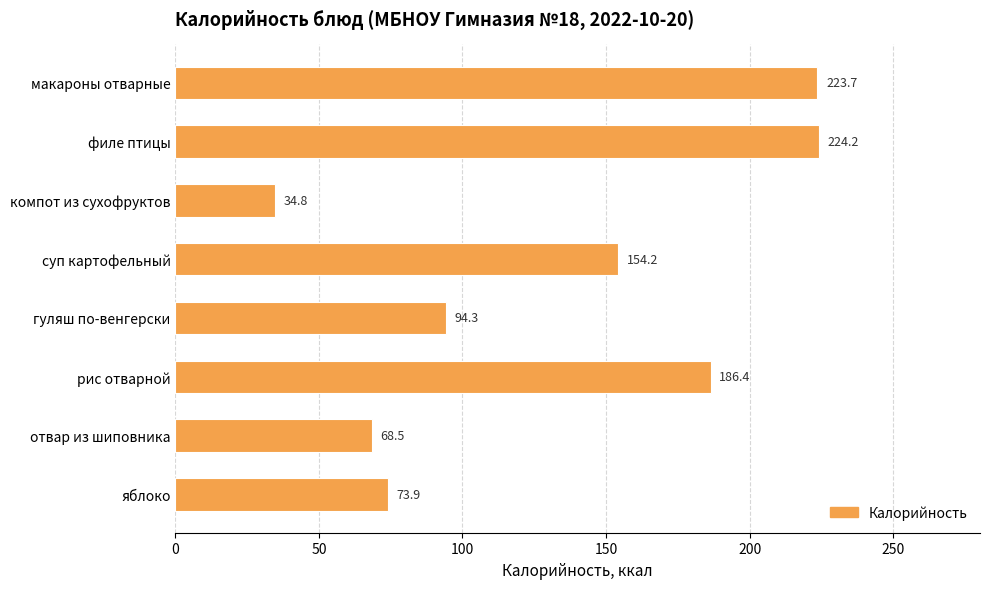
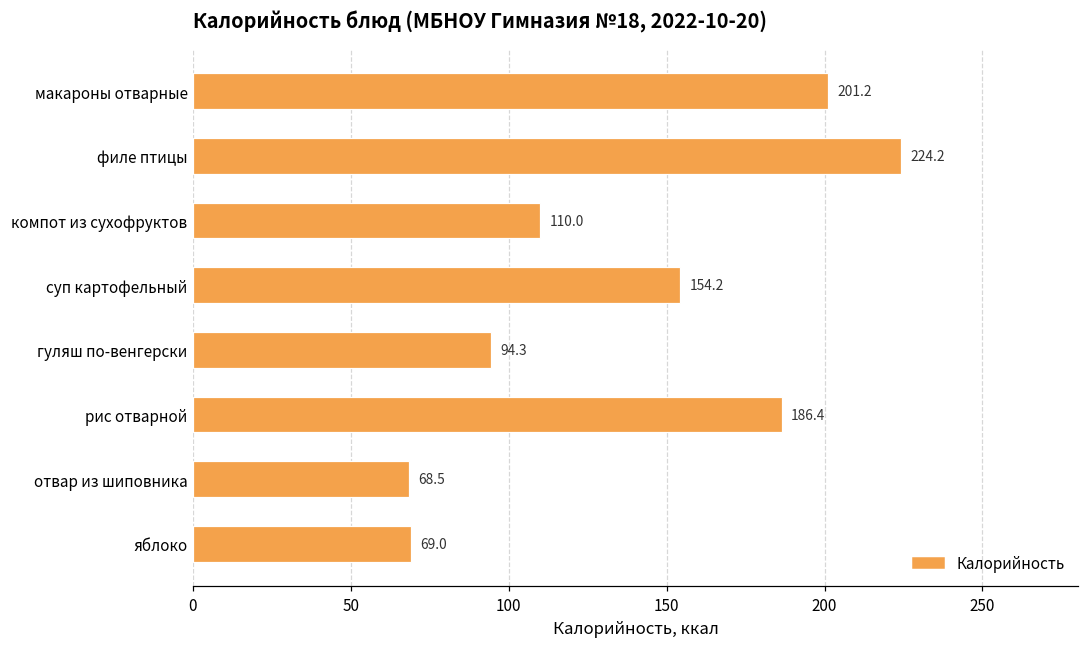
макароны отварные: 223.7 -> 201.2
компот из сухофруктов: 34.8 -> 110.0
яблоко: 73.9 -> 69.0
